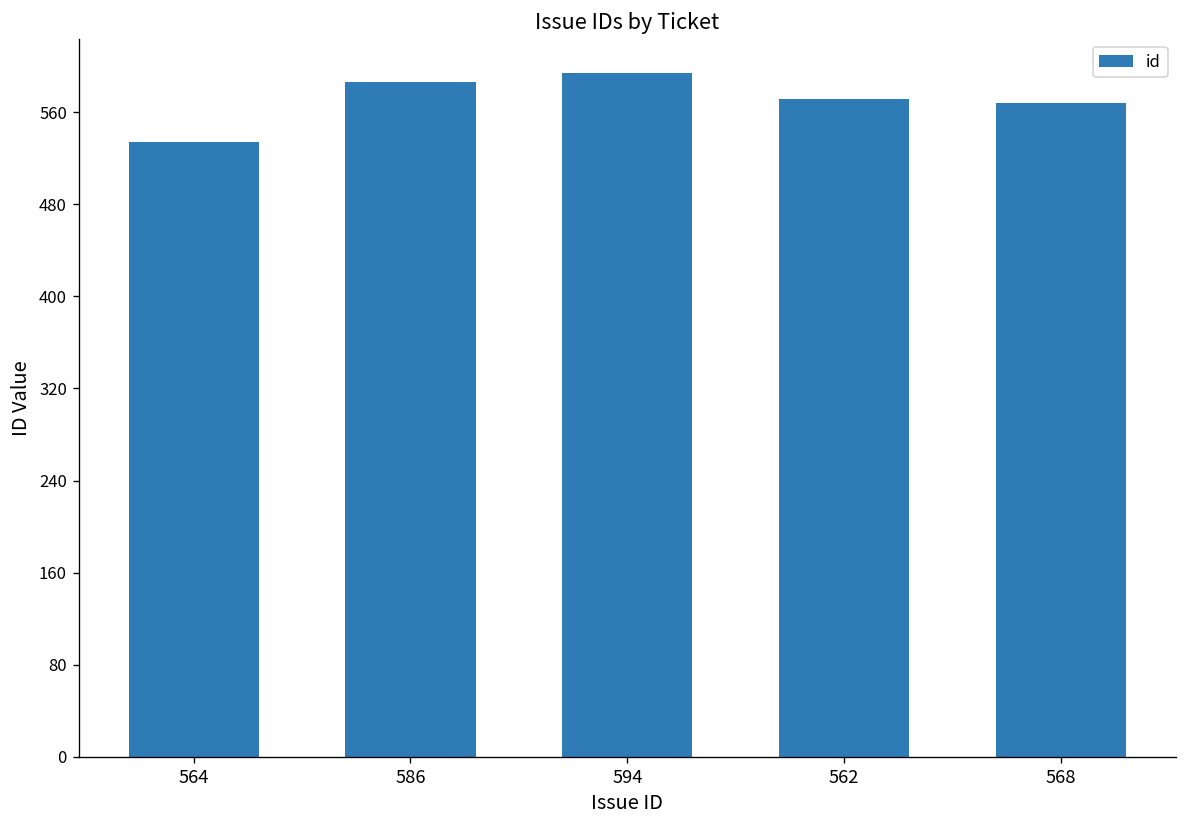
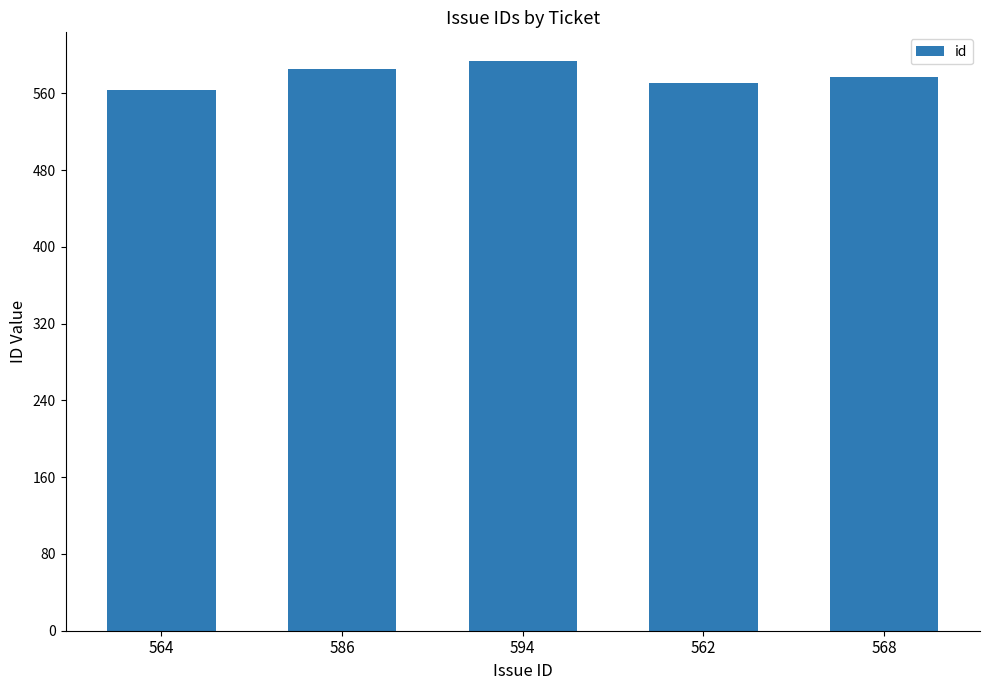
564: 530 -> 560
568: 570 -> 580
